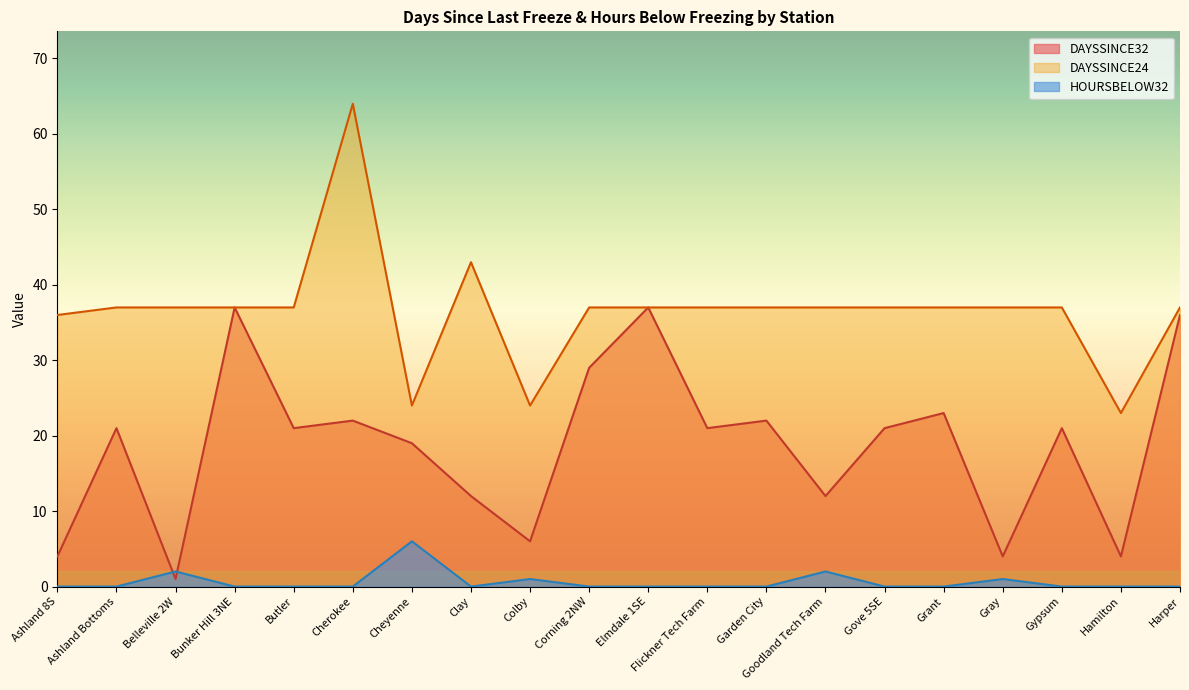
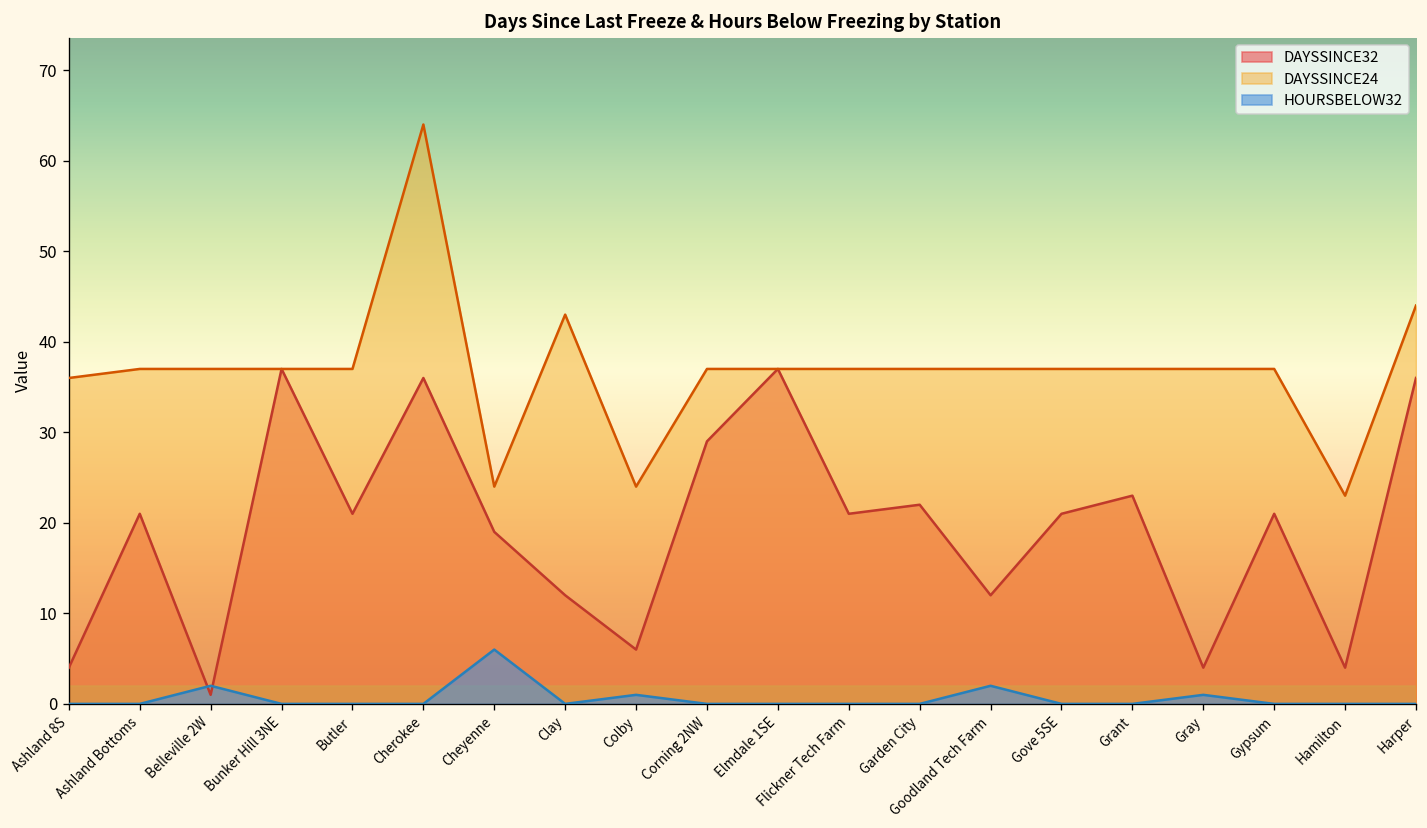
DAYSSINCE32, Cherokee: 22 -> 36
DAYSSINCE24, Harper: 37 -> 44
